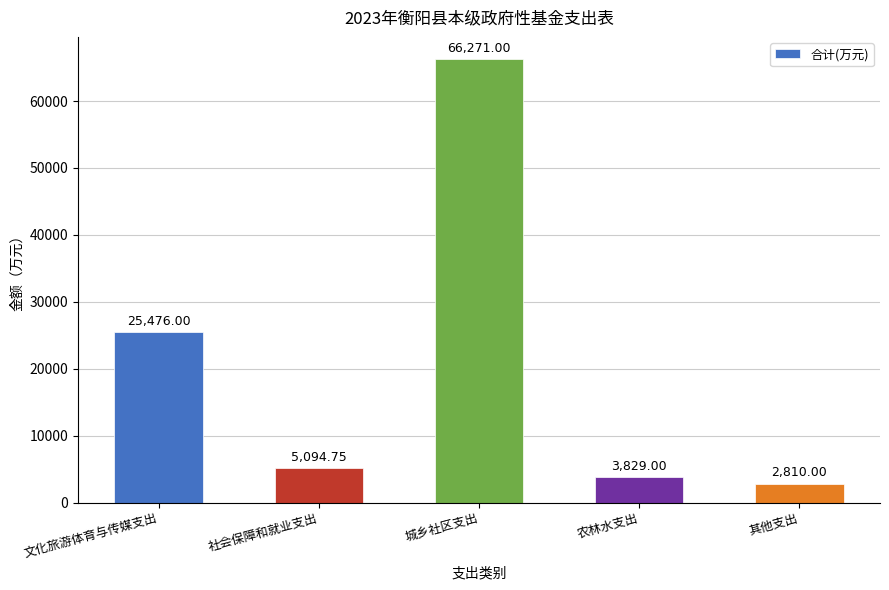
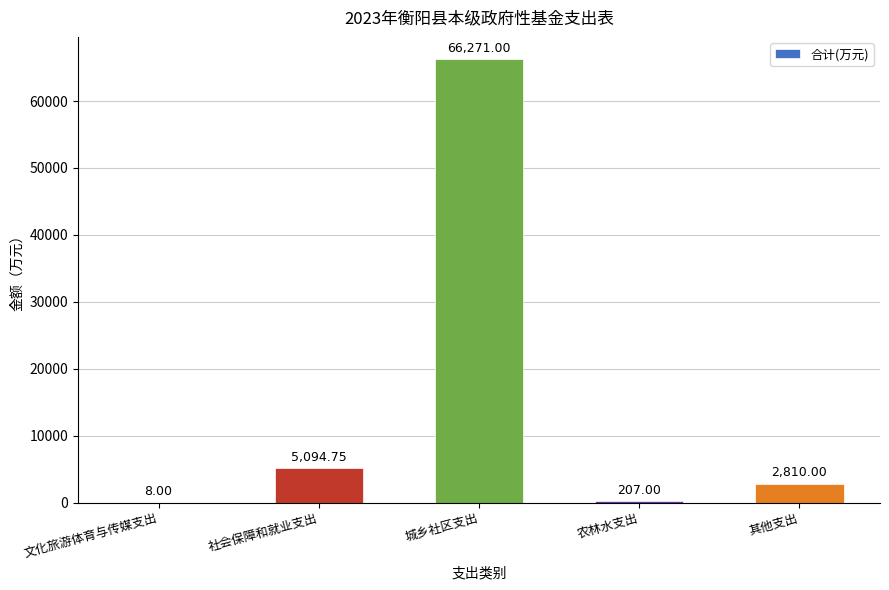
文化旅游体育与传媒支出: 25,476.00 -> 8.00
农林水支出: 3,829.00 -> 207.00
